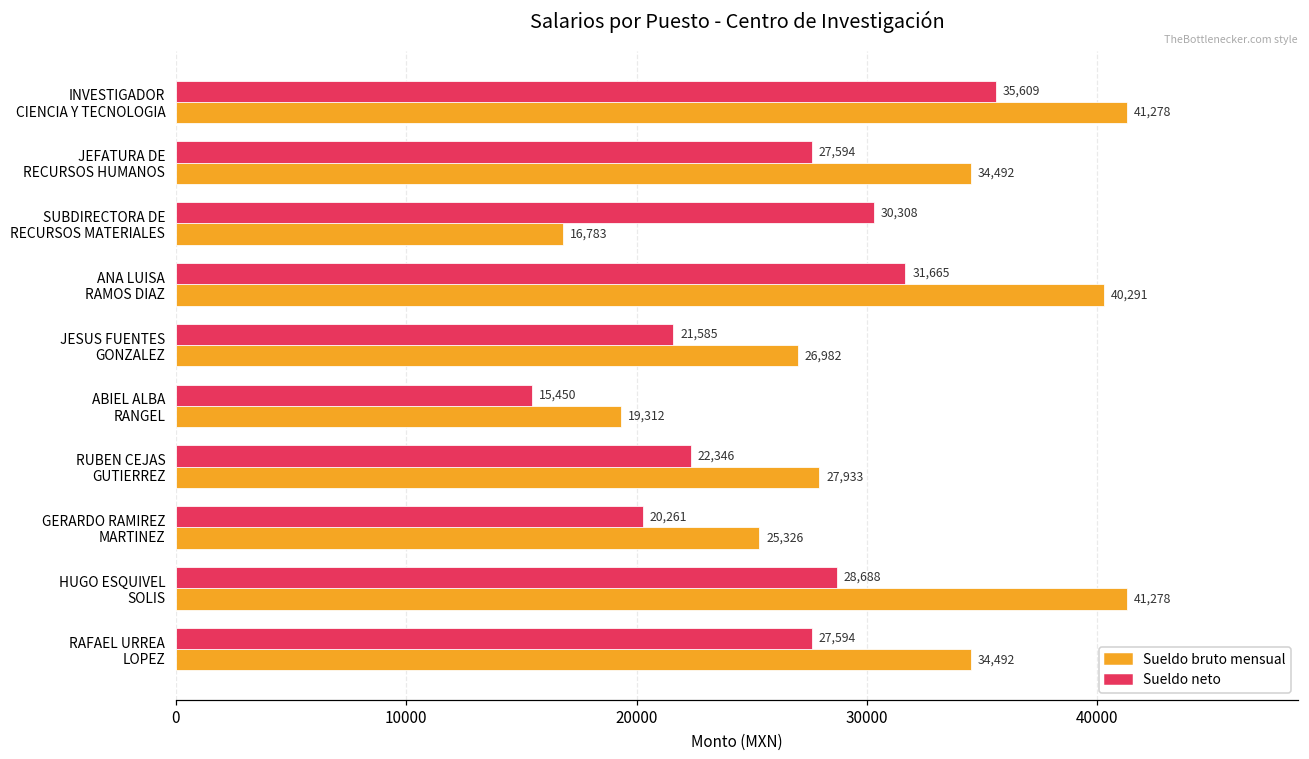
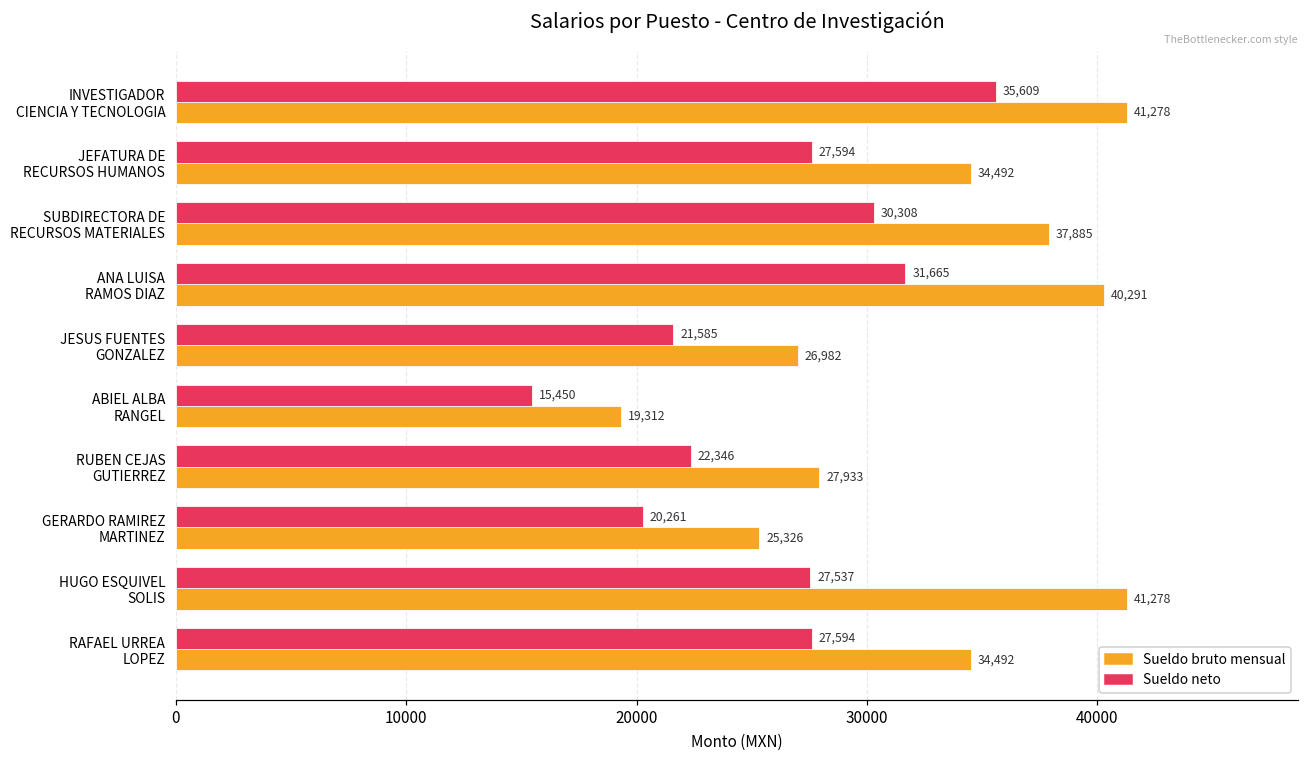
Sueldo bruto mensual, SUBDIRECTORA DE RECURSOS MATERIALES: 16,783 -> 37,885
Sueldo neto, HUGO ESQUIVEL SOLIS: 28,688 -> 27,537
